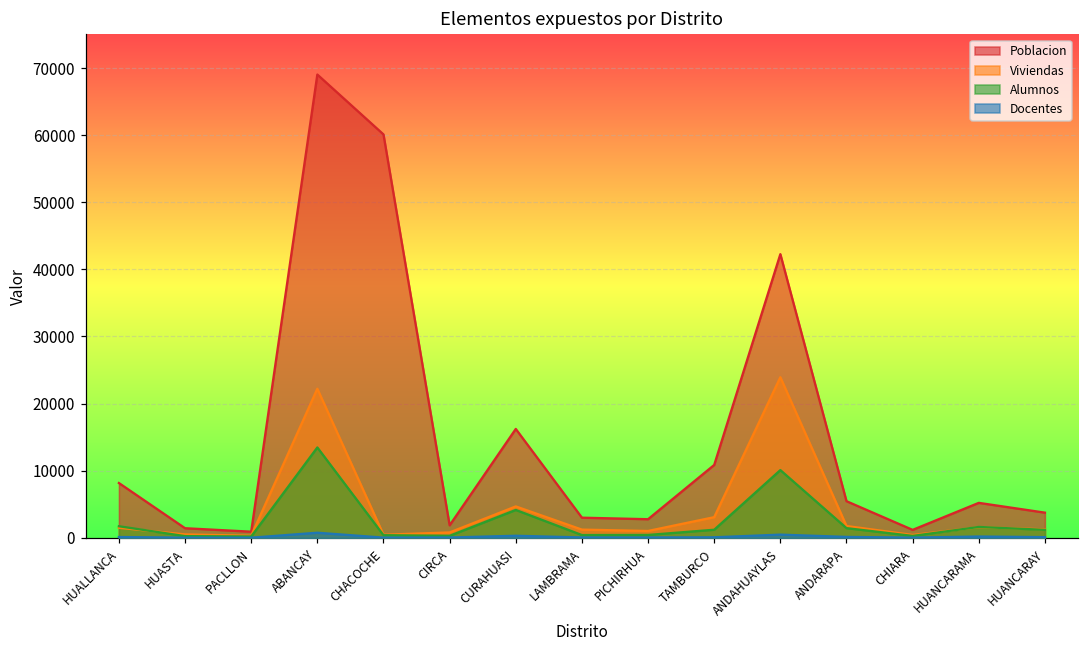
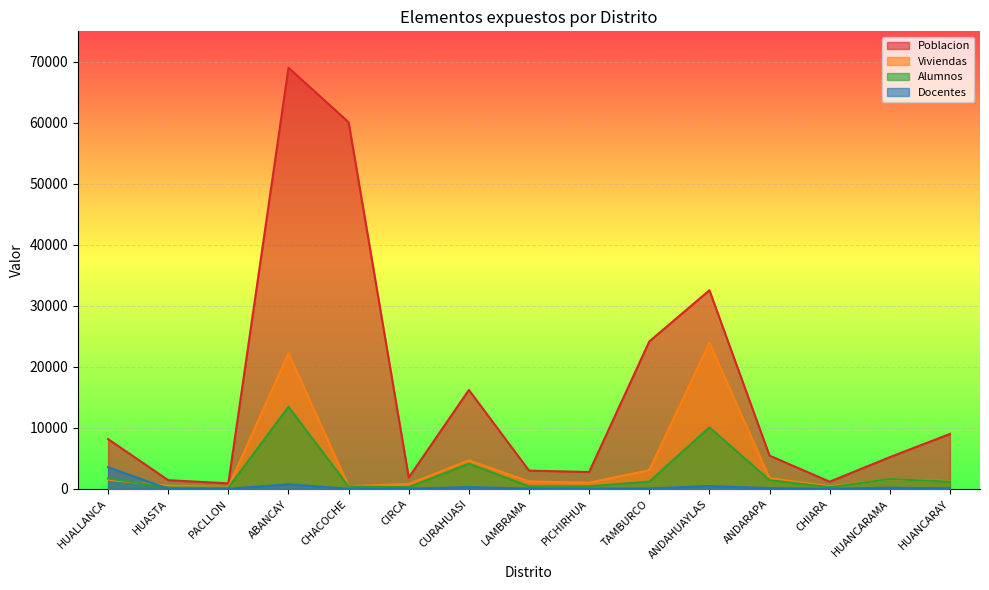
Docentes, HUALLANCA: 0 -> 4000
Poblacion, TAMBURCO: 11000 -> 24000
Poblacion, ANDAHUAYLAS: 42000 -> 33000
Poblacion, HUANCARAY: 4000 -> 9000
